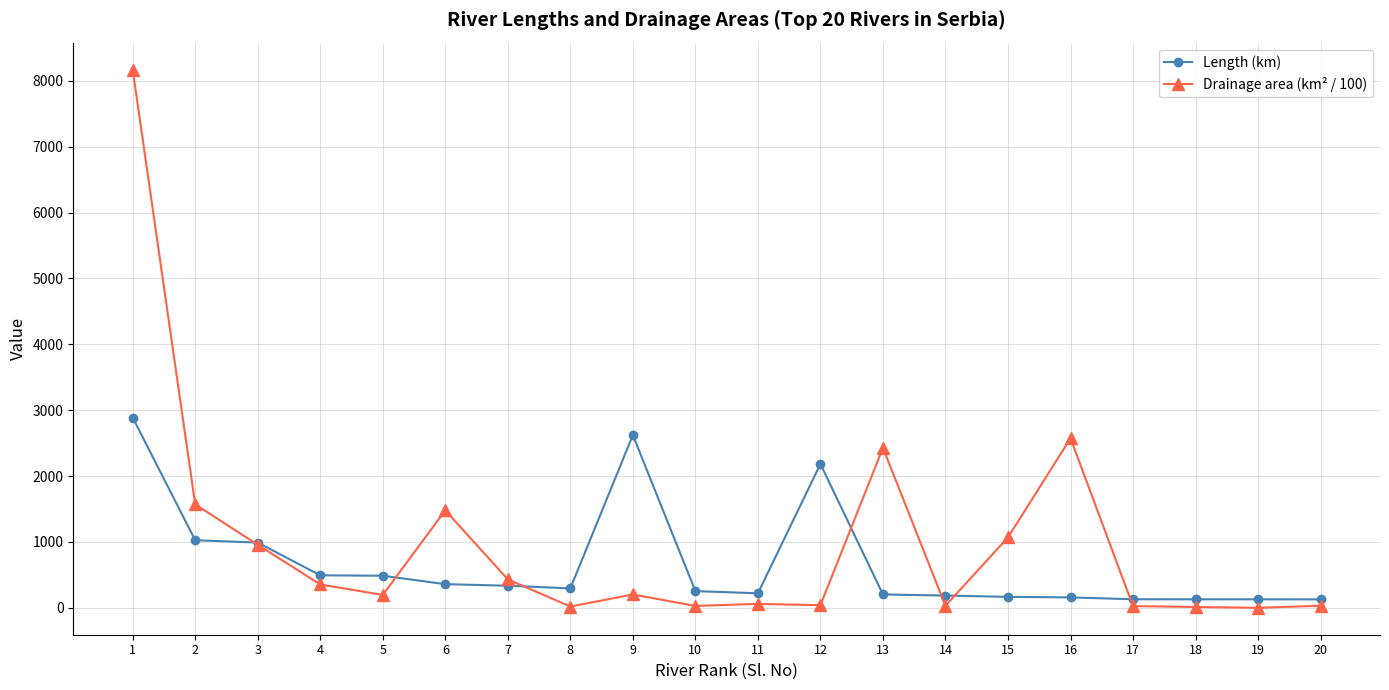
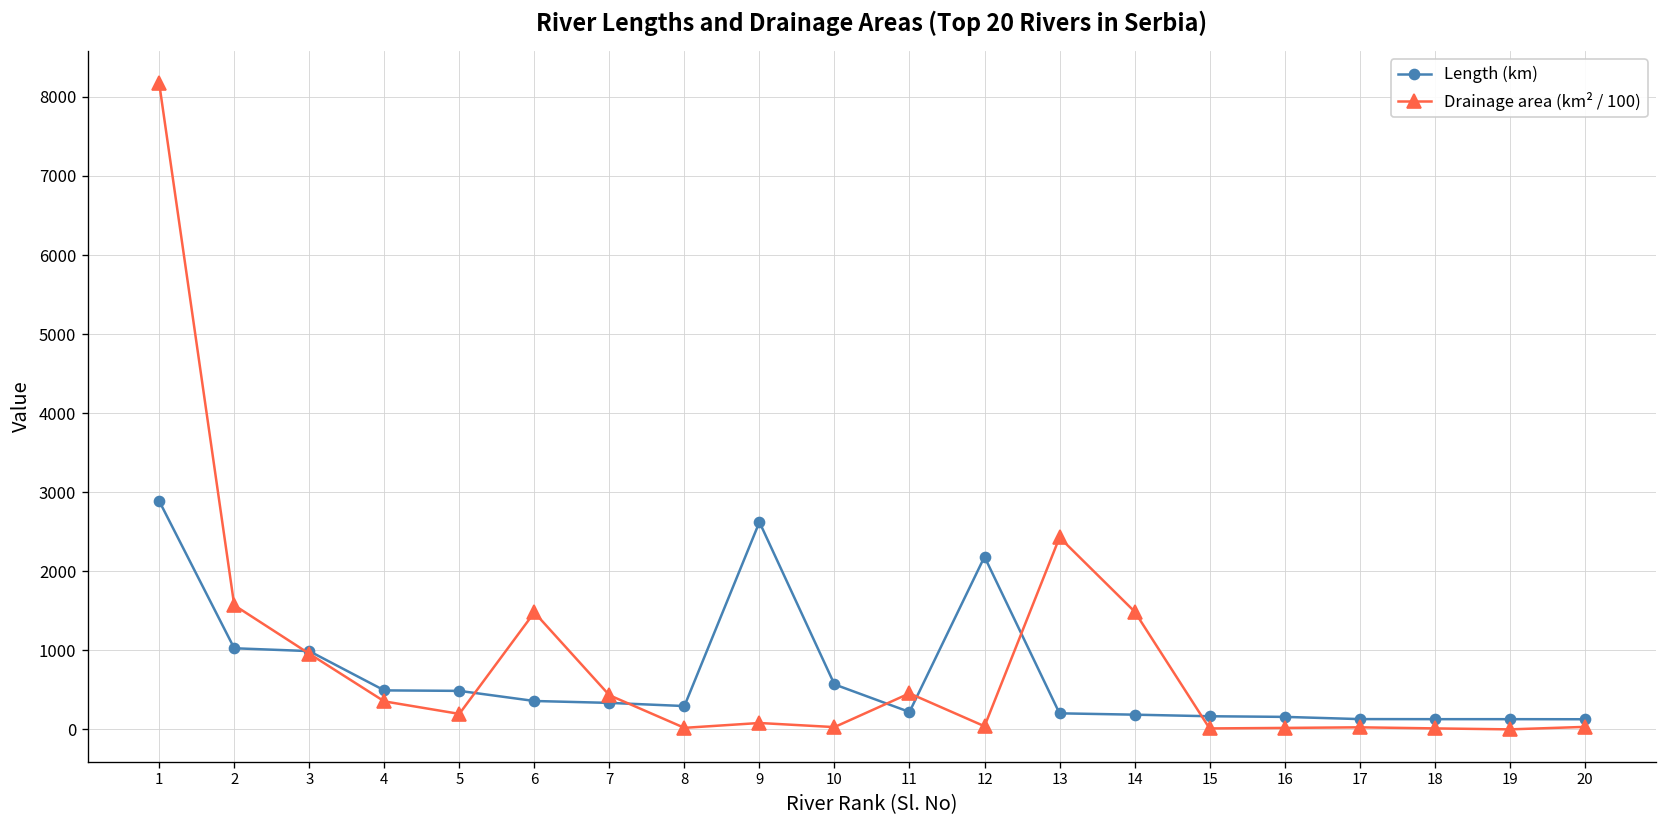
Drainage area (km² / 100), 9: 200 -> 100
Length (km), 10: 300 -> 600
Drainage area (km² / 100), 11: 100 -> 500
Drainage area (km² / 100), 14: 0 -> 1500
Drainage area (km² / 100), 15: 1100 -> 0
Drainage area (km² / 100), 16: 2600 -> 0
